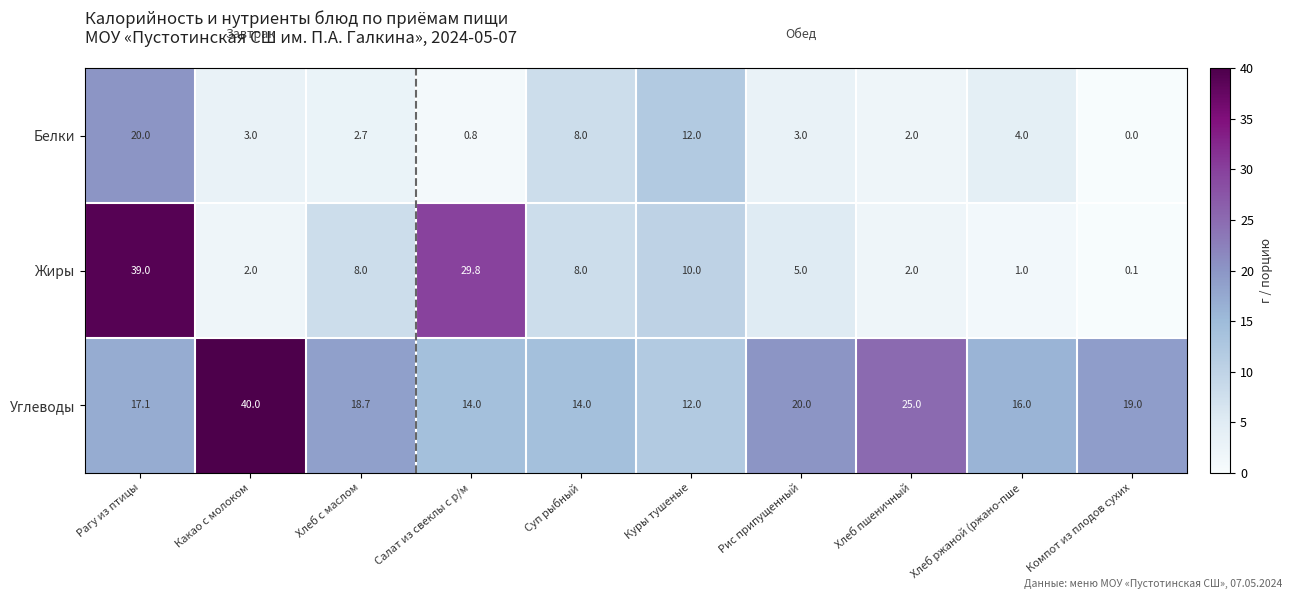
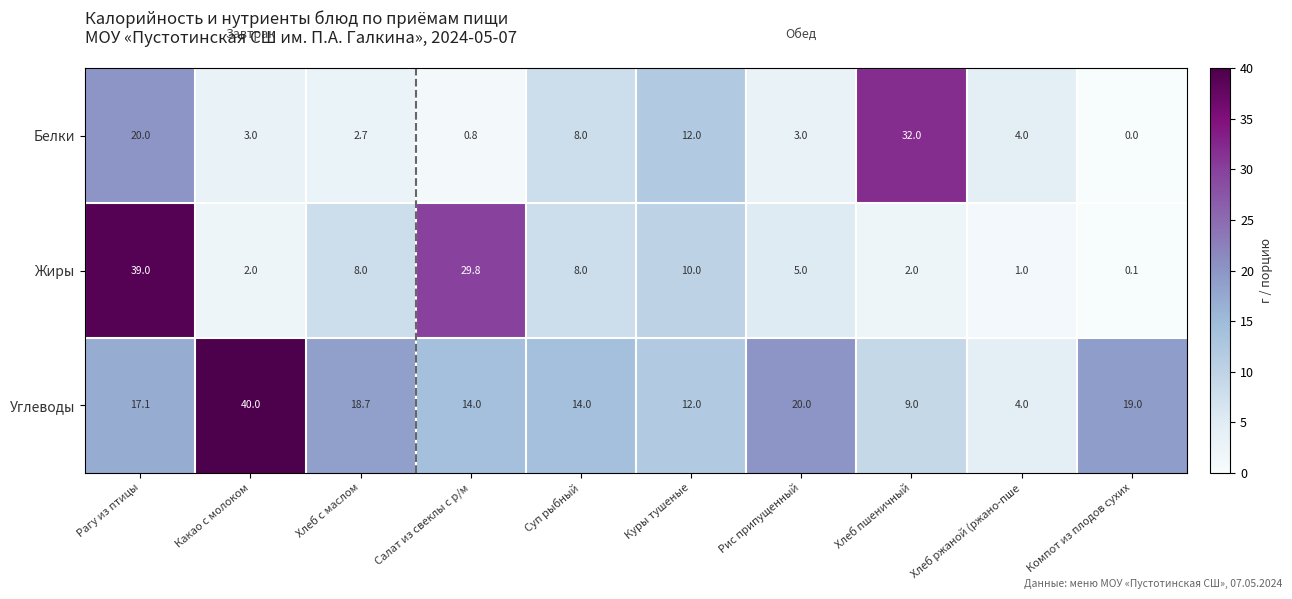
Белки, Хлеб пшеничный: 2.0 -> 32.0
Углеводы, Хлеб пшеничный: 25.0 -> 9.0
Углеводы, Хлеб ржаной (ржано-пше: 16.0 -> 4.0
